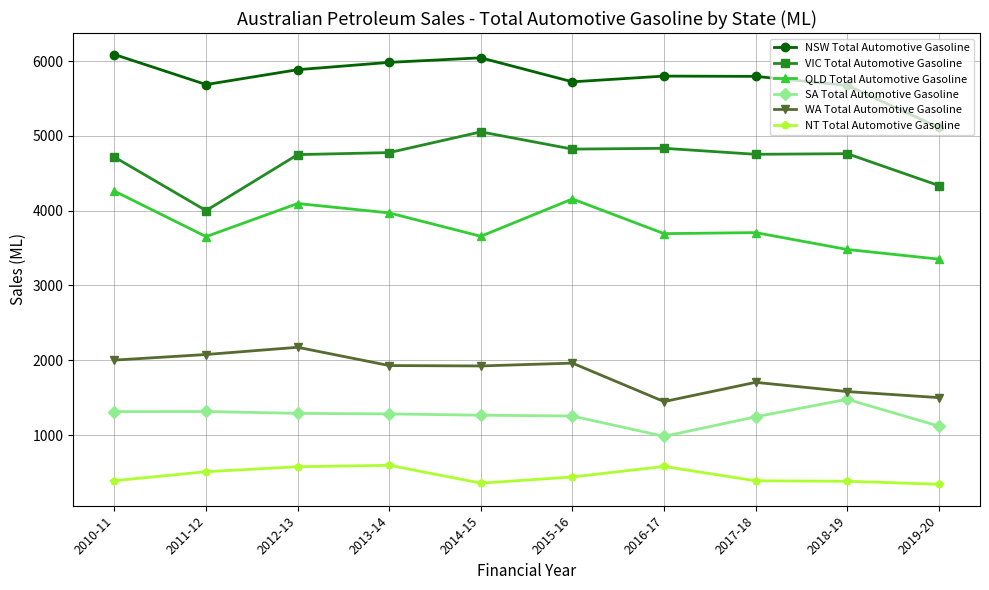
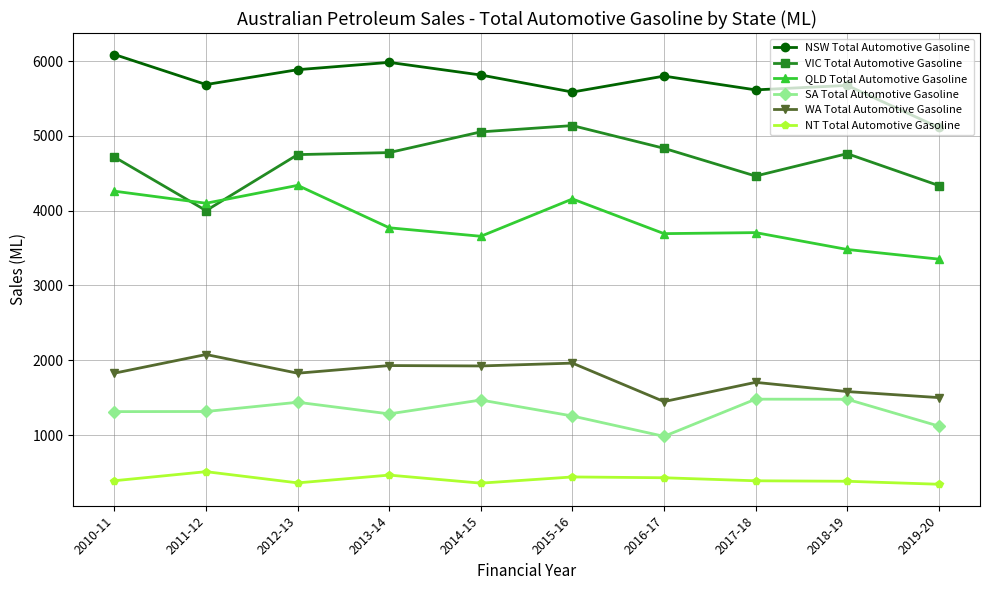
WA Total Automotive Gasoline, 2010-11: 2000 -> 1800
QLD Total Automotive Gasoline, 2011-12: 3700 -> 4100
QLD Total Automotive Gasoline, 2012-13: 4100 -> 4300
SA Total Automotive Gasoline, 2012-13: 1300 -> 1400
WA Total Automotive Gasoline, 2012-13: 2200 -> 1800
NT Total Automotive Gasoline, 2012-13: 600 -> 400
QLD Total Automotive Gasoline, 2013-14: 4000 -> 3800
NT Total Automotive Gasoline, 2013-14: 600 -> 500
NSW Total Automotive Gasoline, 2014-15: 6000 -> 5800
SA Total Automotive Gasoline, 2014-15: 1300 -> 1500
NSW Total Automotive Gasoline, 2015-16: 5700 -> 5600
VIC Total Automotive Gasoline, 2015-16: 4800 -> 5100
NT Total Automotive Gasoline, 2016-17: 600 -> 400
NSW Total Automotive Gasoline, 2017-18: 5800 -> 5600
VIC Total Automotive Gasoline, 2017-18: 4800 -> 4500
SA Total Automotive Gasoline, 2017-18: 1200 -> 1500
